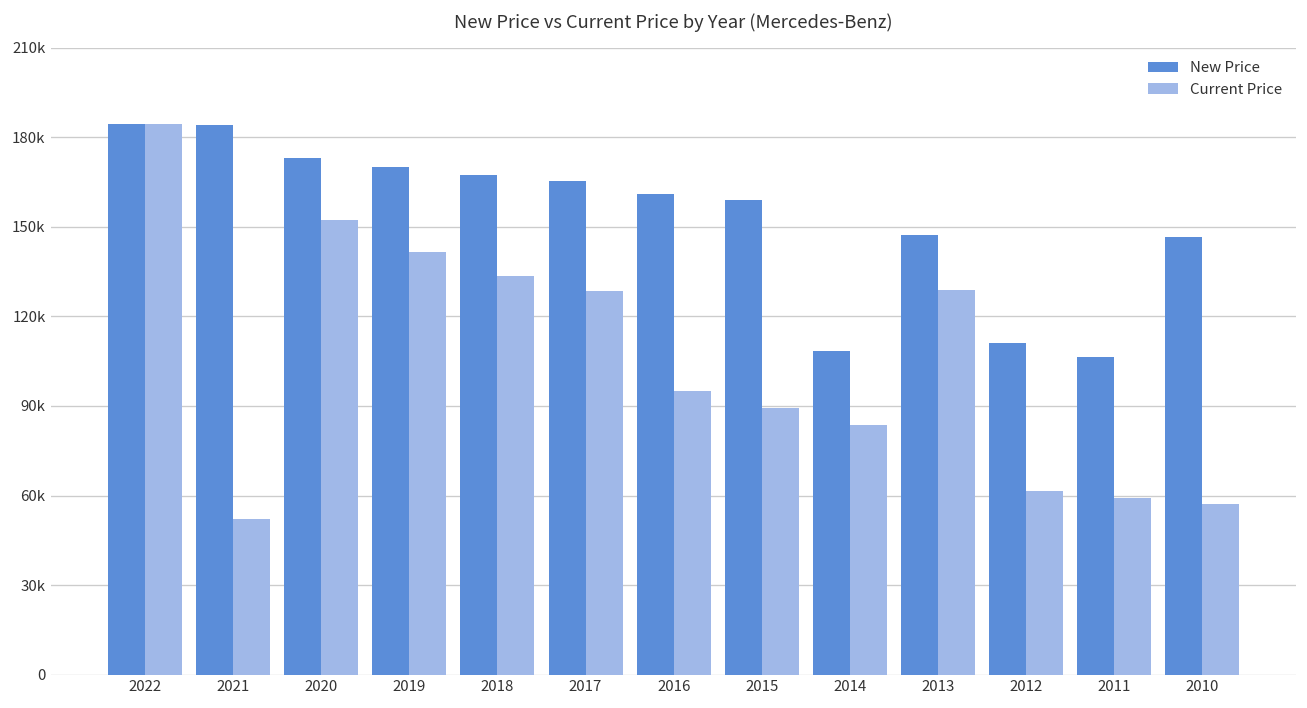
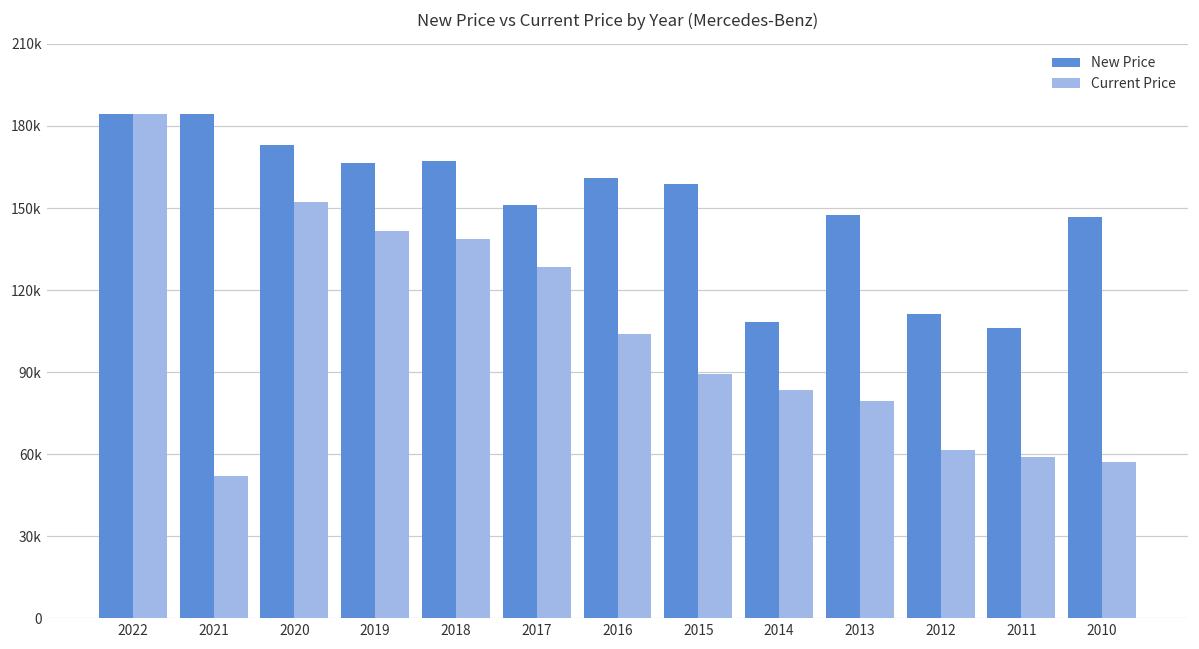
New Price, 2019: 170000 -> 167000
Current Price, 2018: 134000 -> 139000
New Price, 2017: 165000 -> 151000
Current Price, 2016: 95000 -> 104000
Current Price, 2013: 129000 -> 80000
